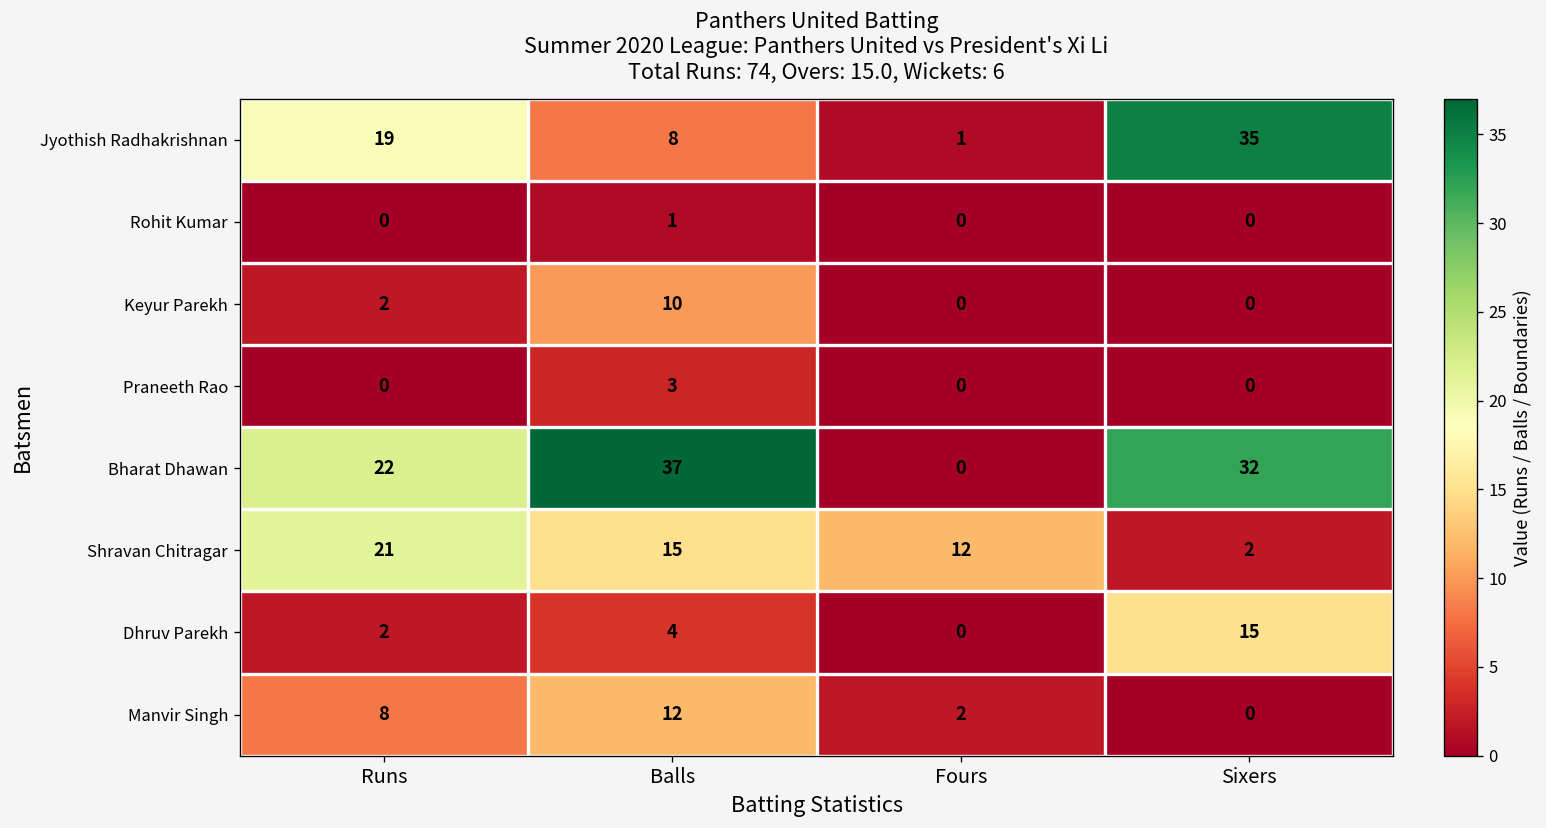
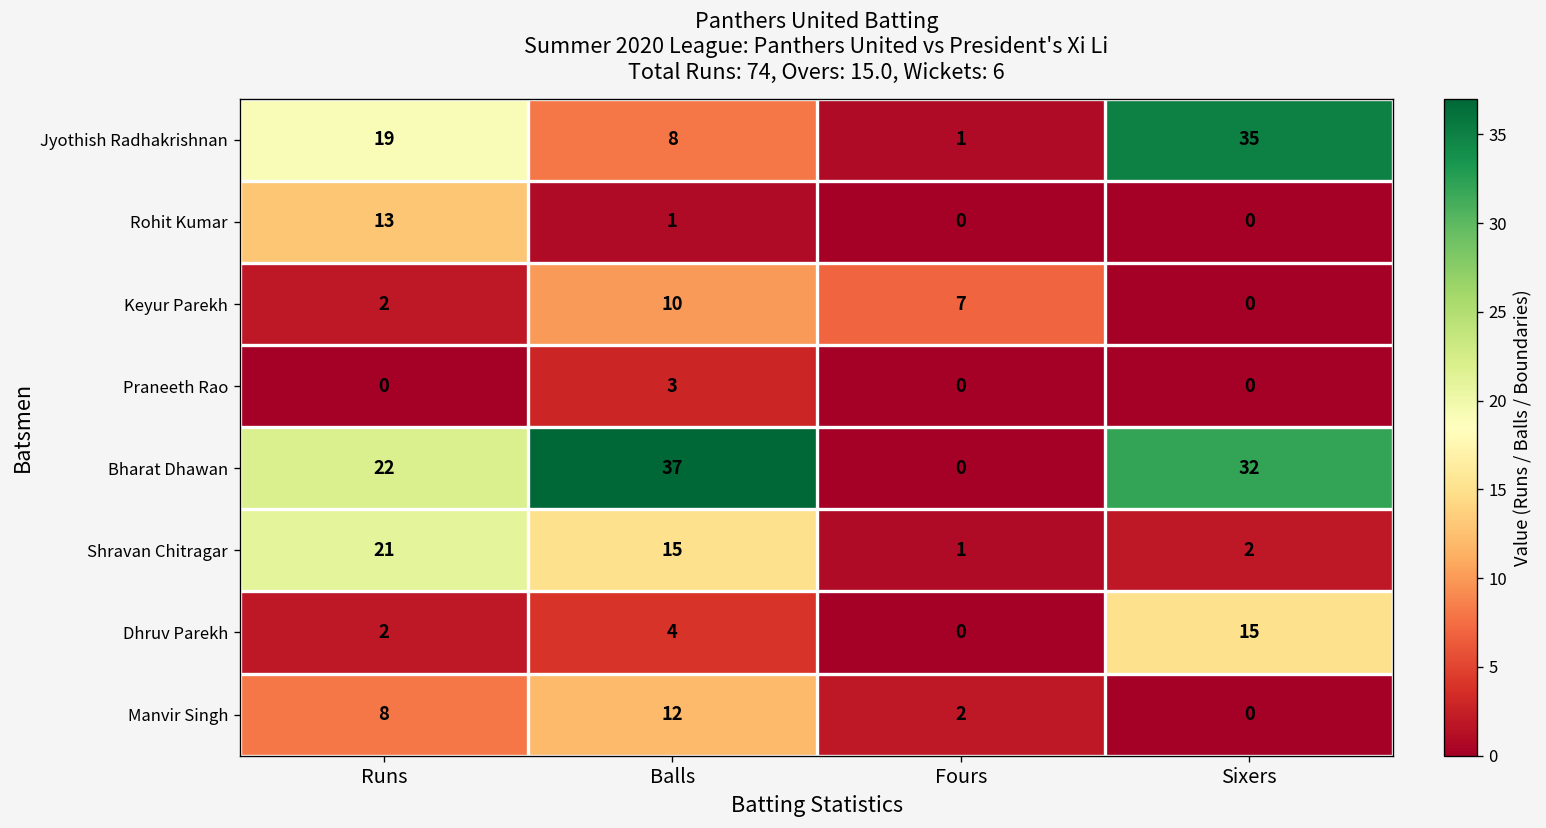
Rohit Kumar, Runs: 0 -> 13
Keyur Parekh, Fours: 0 -> 7
Shravan Chitragar, Fours: 12 -> 1
